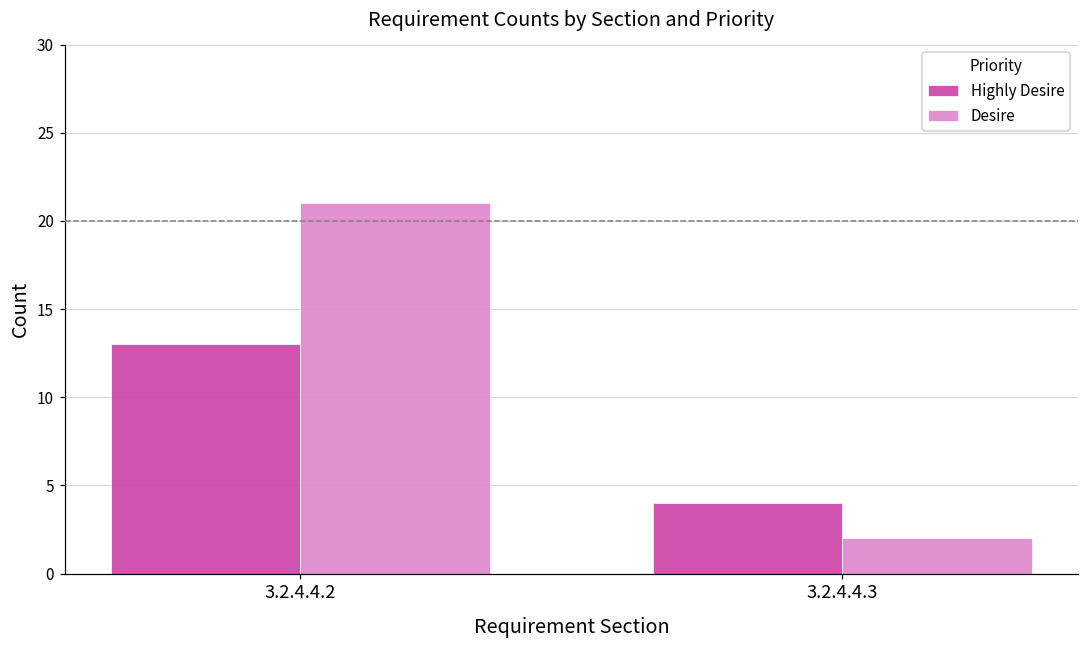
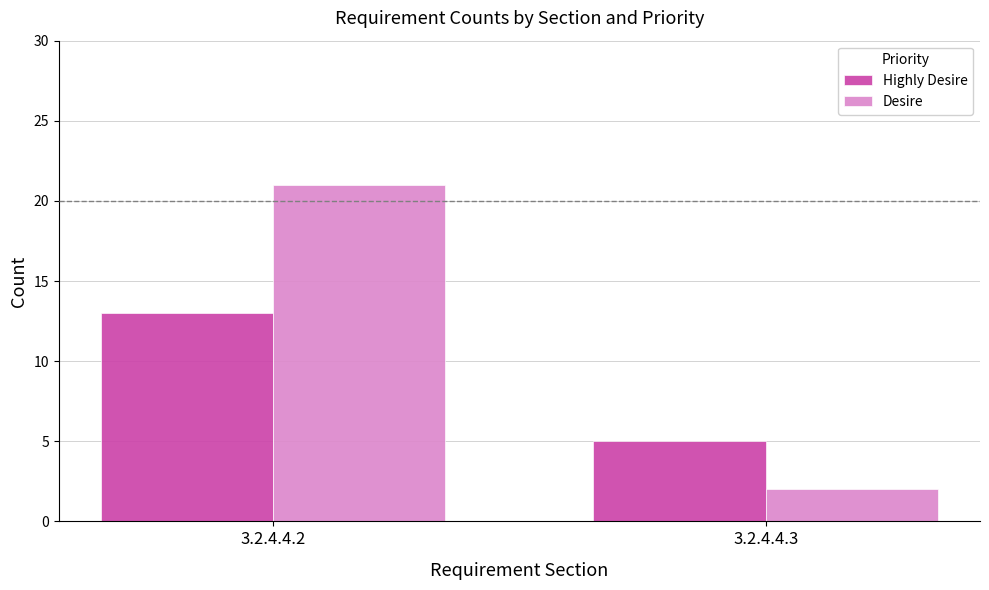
Highly Desire, 3.2.4.4.3: 4 -> 5
